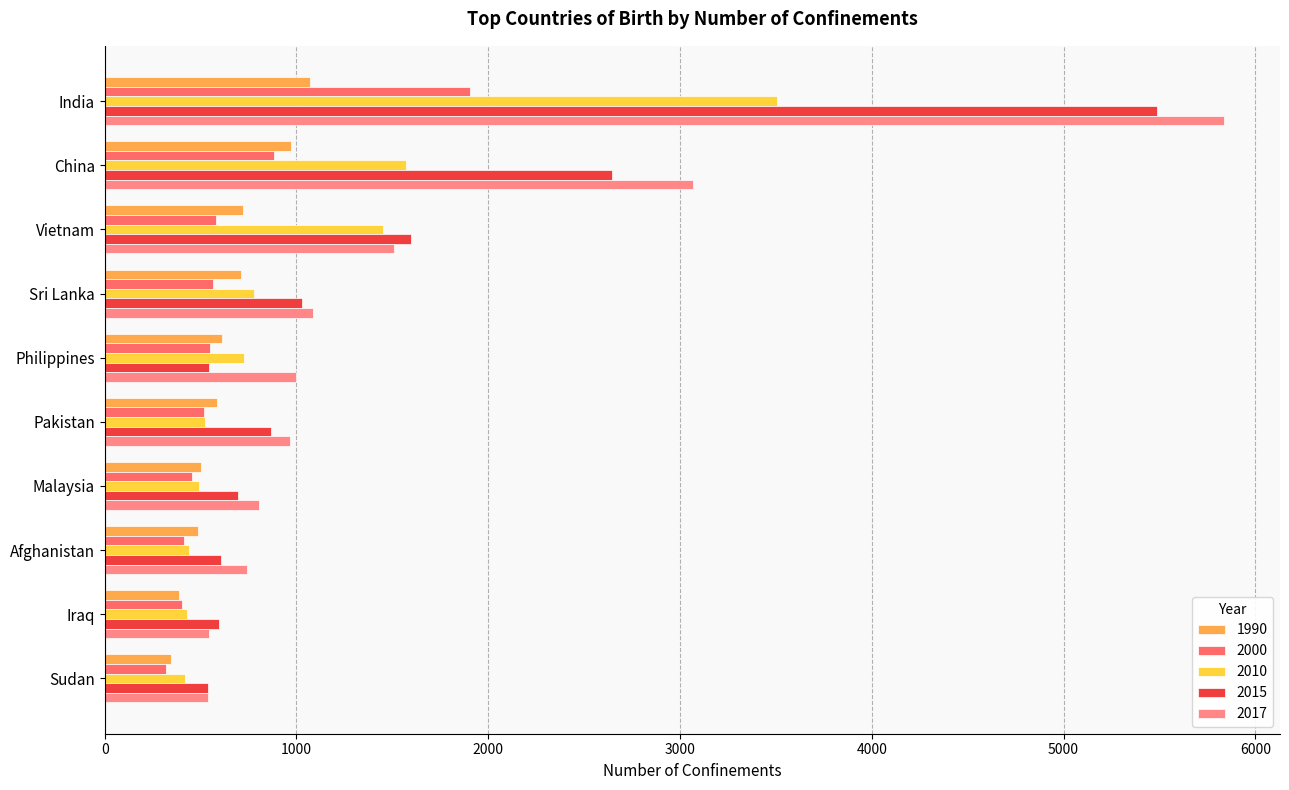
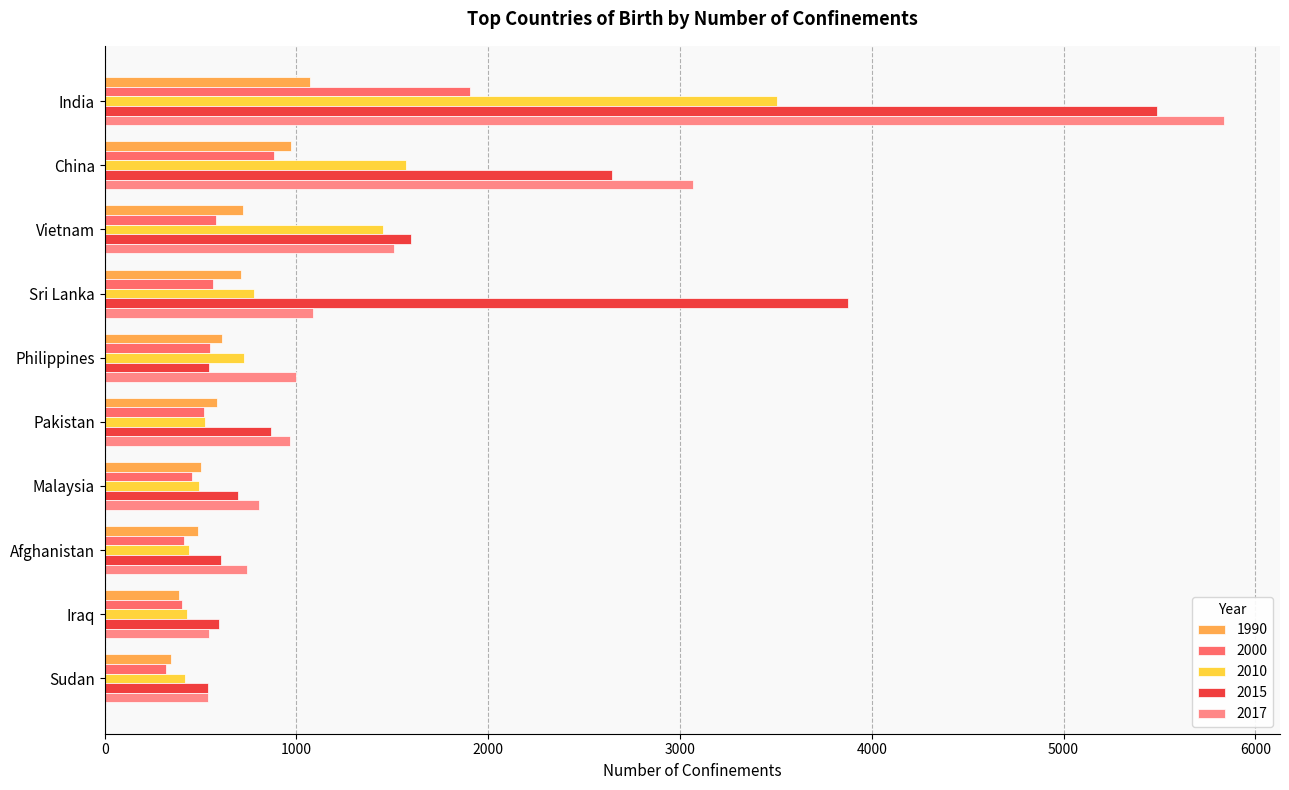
2015, Sri Lanka: 1030 -> 3880
